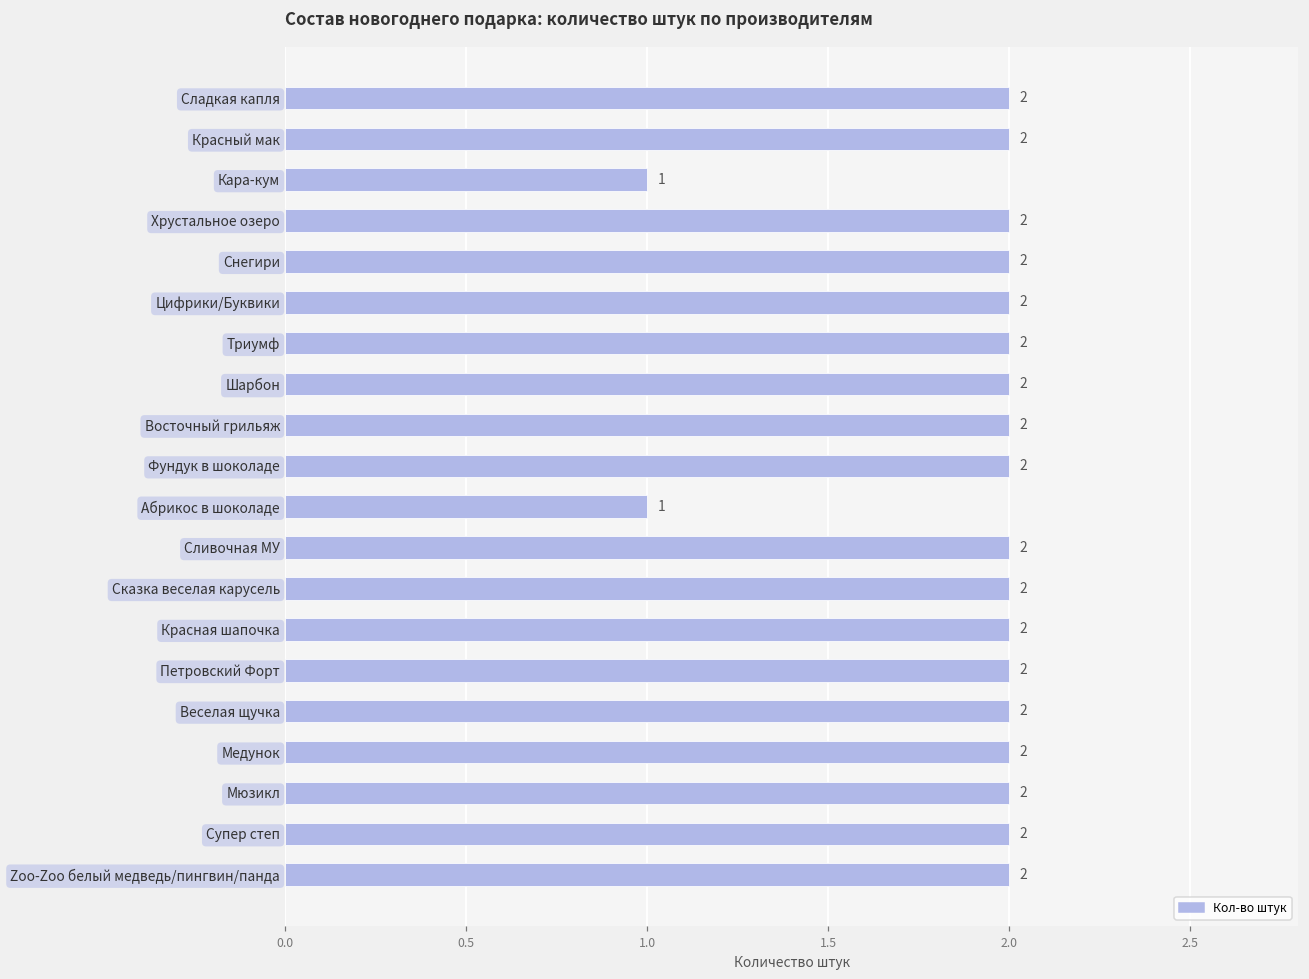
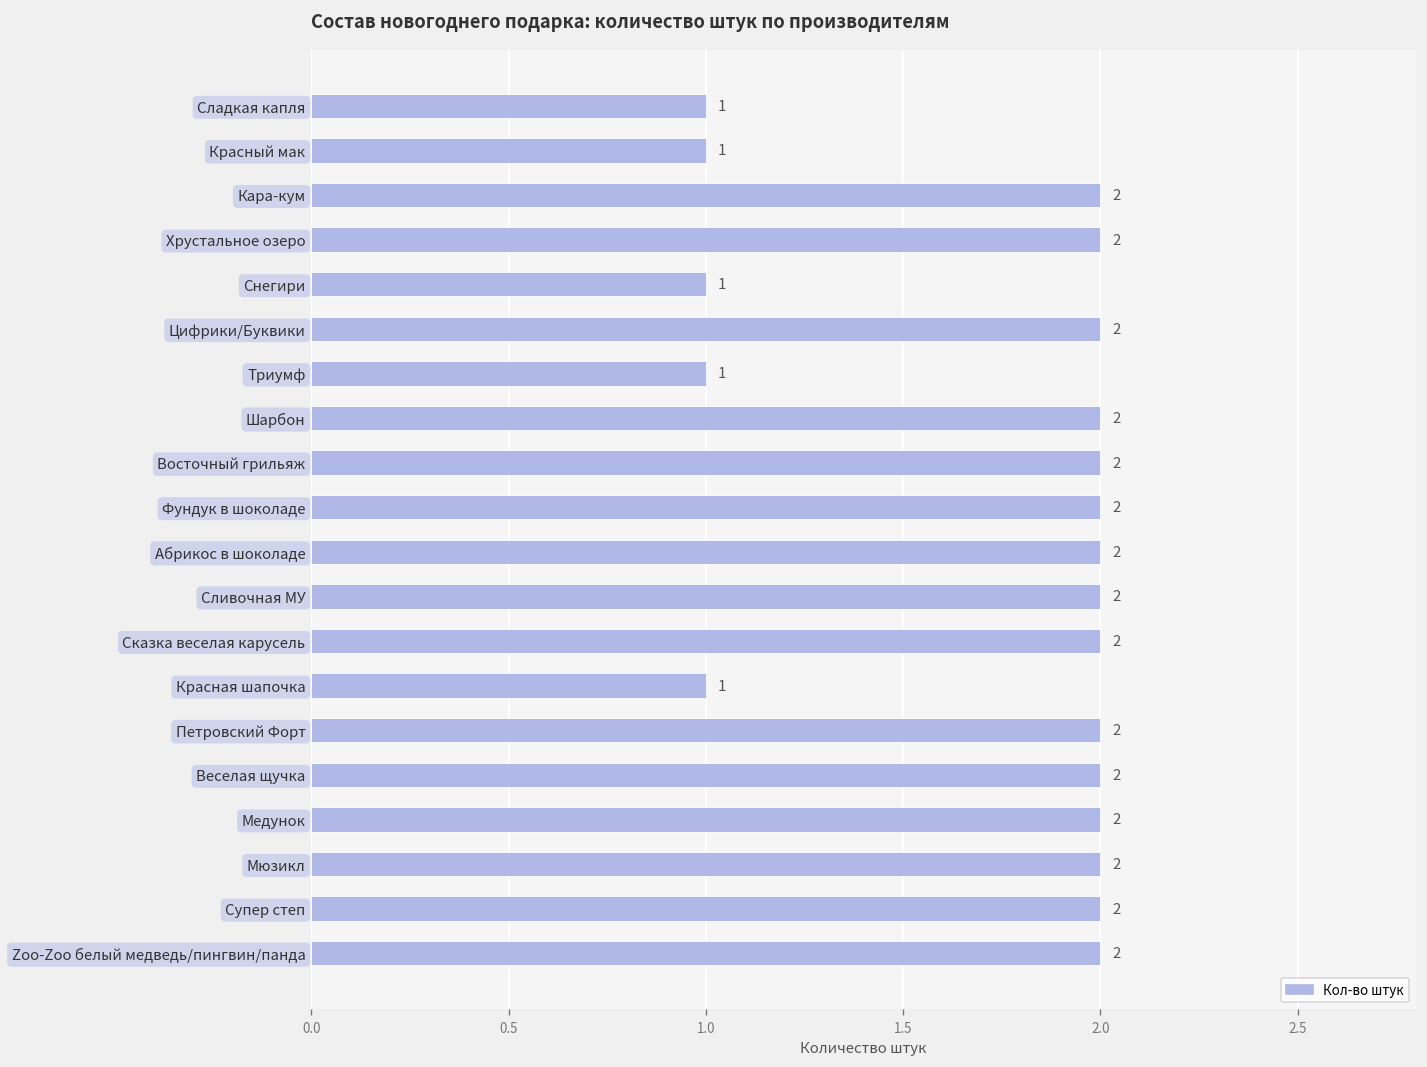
Сладкая капля: 2 -> 1
Красный мак: 2 -> 1
Кара-кум: 1 -> 2
Снегири: 2 -> 1
Триумф: 2 -> 1
Абрикос в шоколаде: 1 -> 2
Красная шапочка: 2 -> 1
